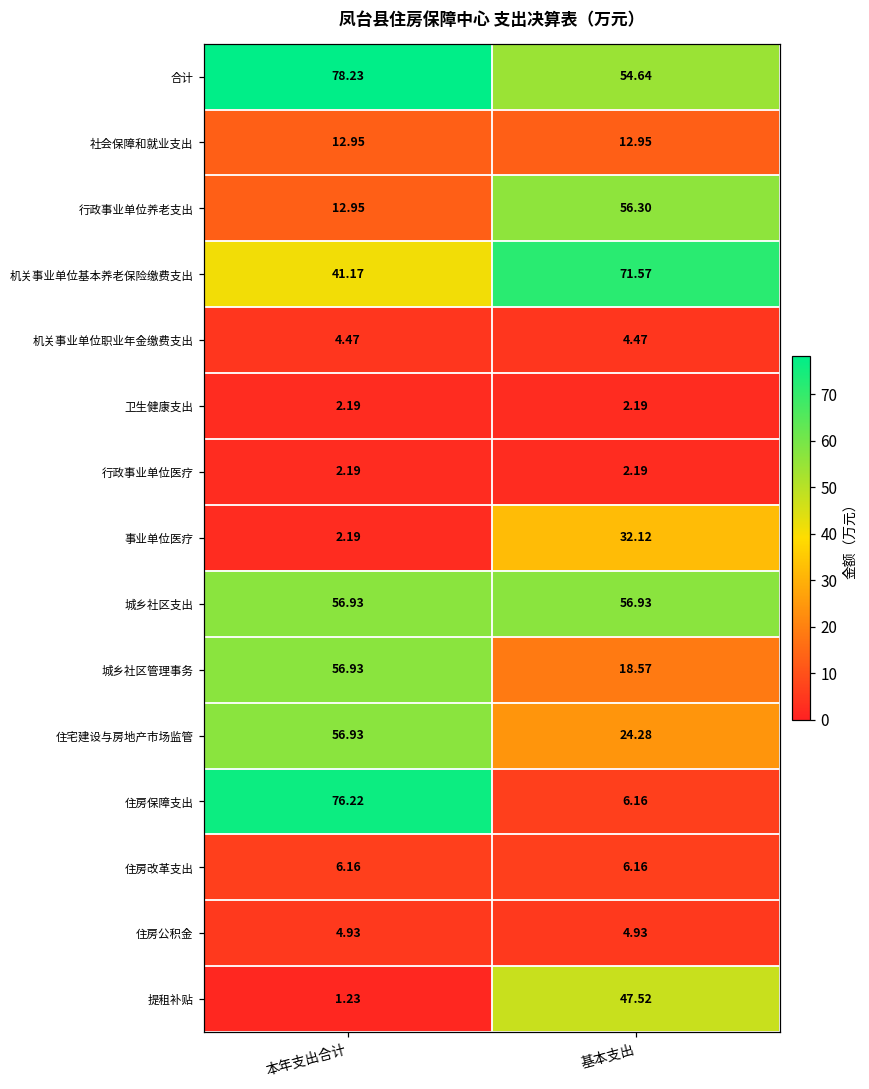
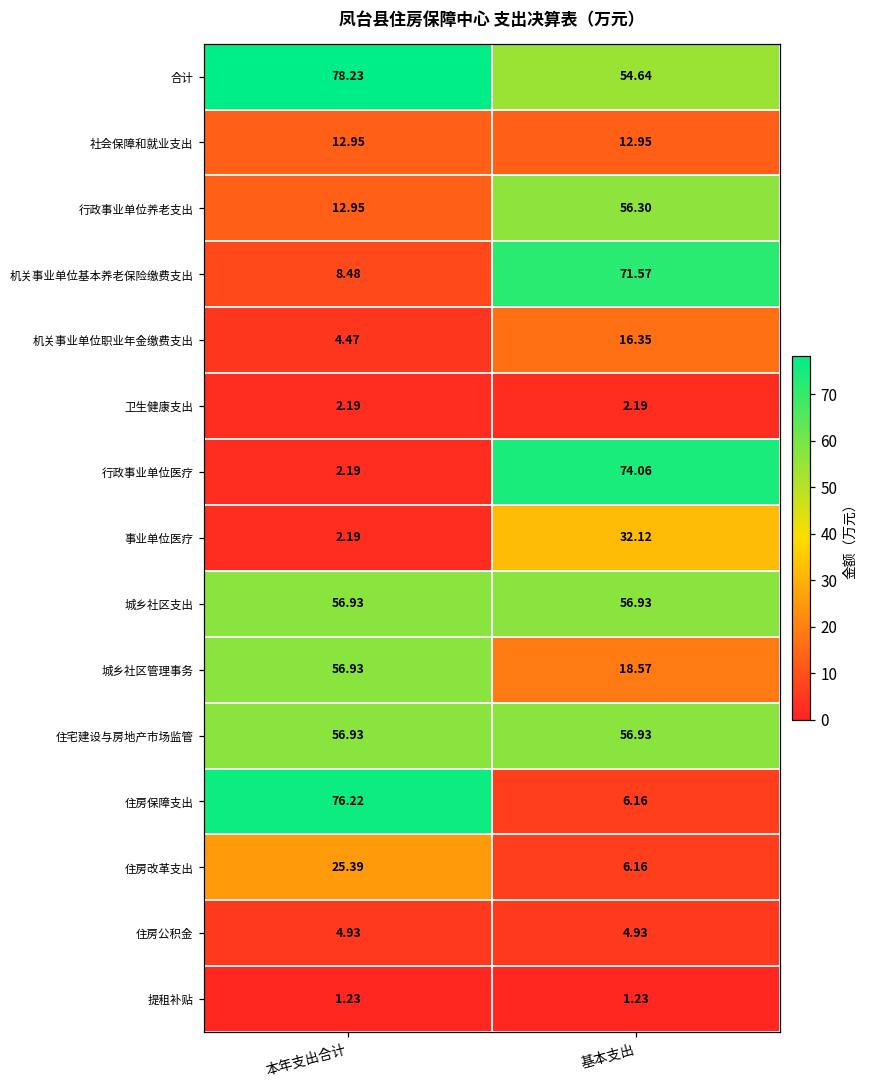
机关事业单位基本养老保险缴费支出, 本年支出合计: 41.17 -> 8.48
机关事业单位职业年金缴费支出, 基本支出: 4.47 -> 16.35
行政事业单位医疗, 基本支出: 2.19 -> 74.06
住宅建设与房地产市场监管, 基本支出: 24.28 -> 56.93
住房改革支出, 本年支出合计: 6.16 -> 25.39
提租补贴, 基本支出: 47.52 -> 1.23
